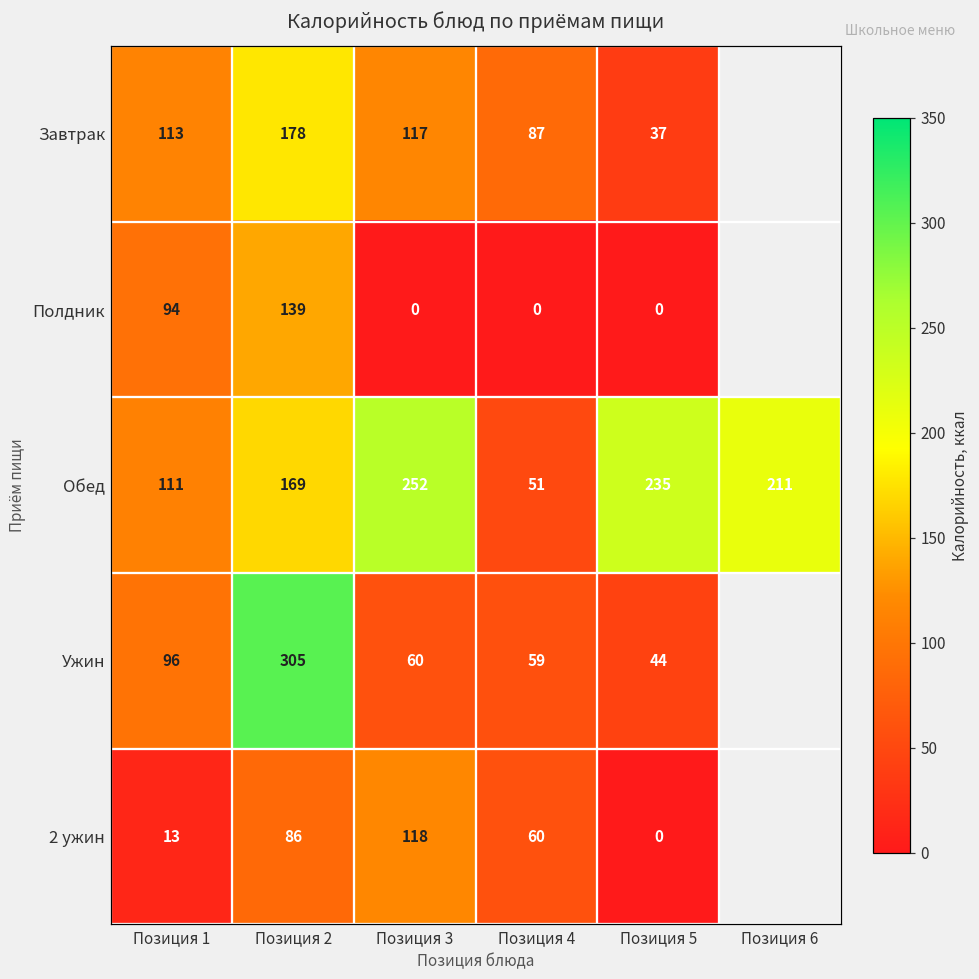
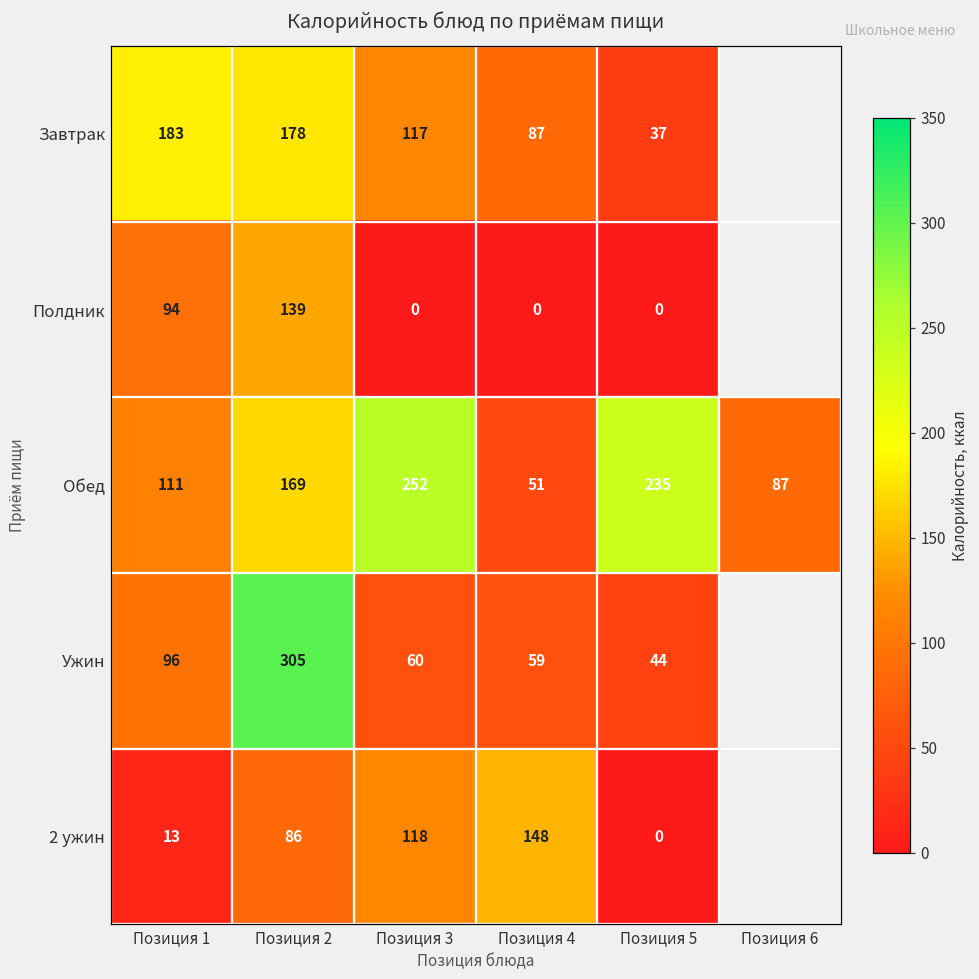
Завтрак, Позиция 1: 113 -> 183
Обед, Позиция 6: 211 -> 87
2 ужин, Позиция 4: 60 -> 148
